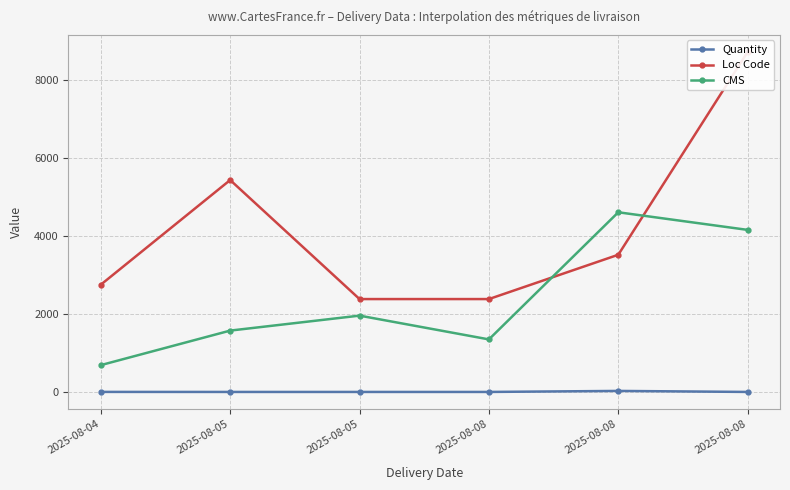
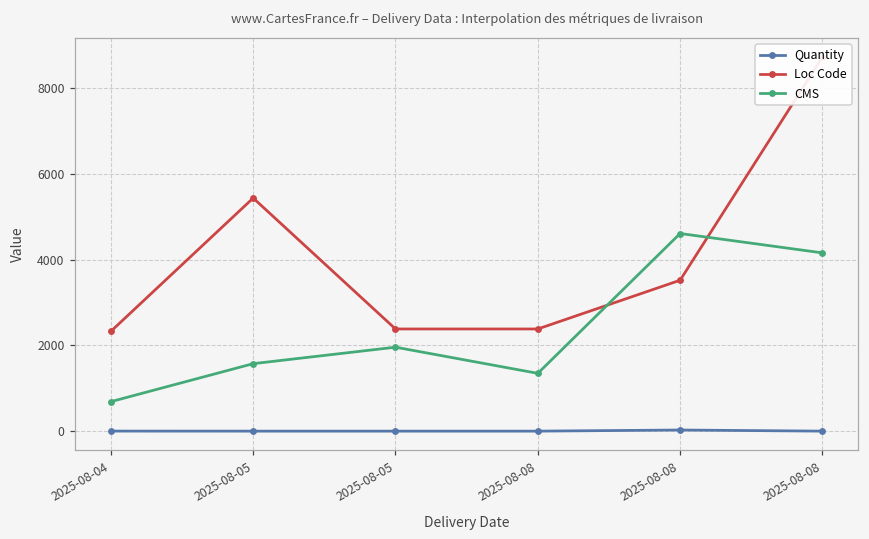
Loc Code, 2025-08-04: 2800 -> 2300
